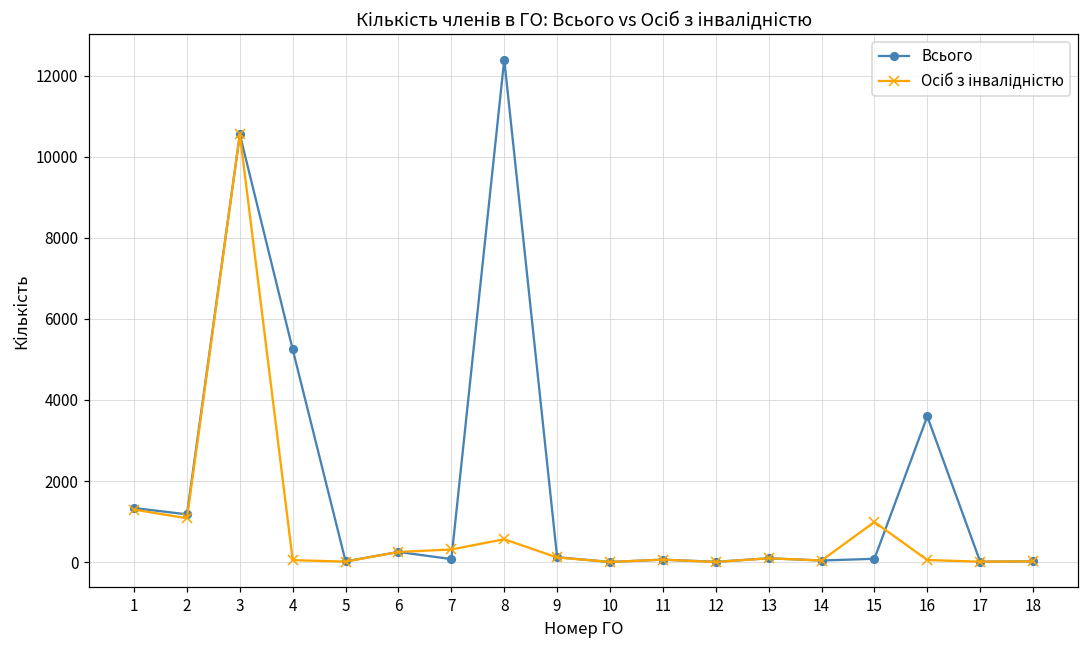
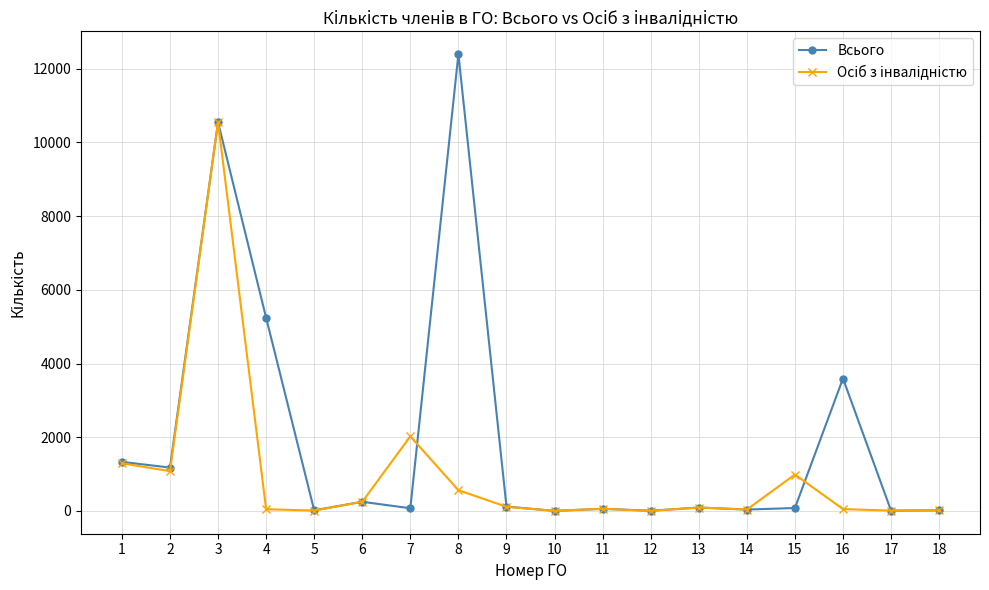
Осіб з інвалідністю, 7: 300 -> 2000
